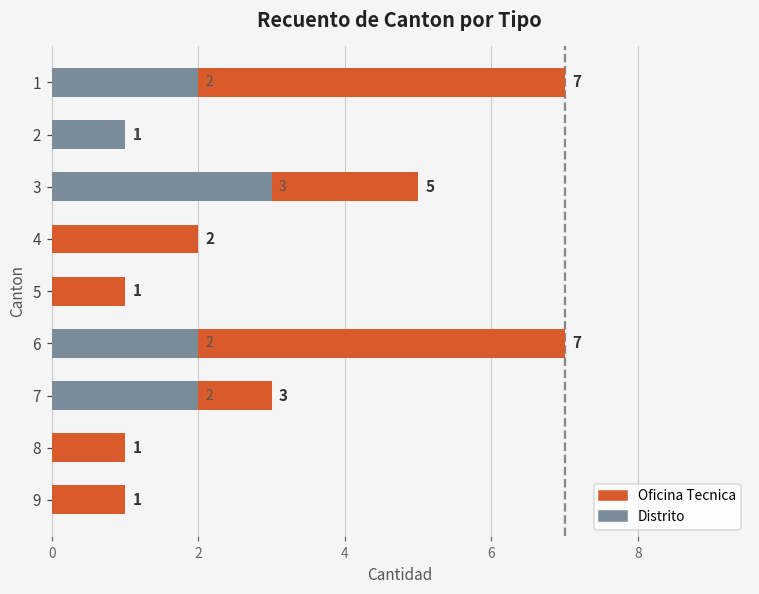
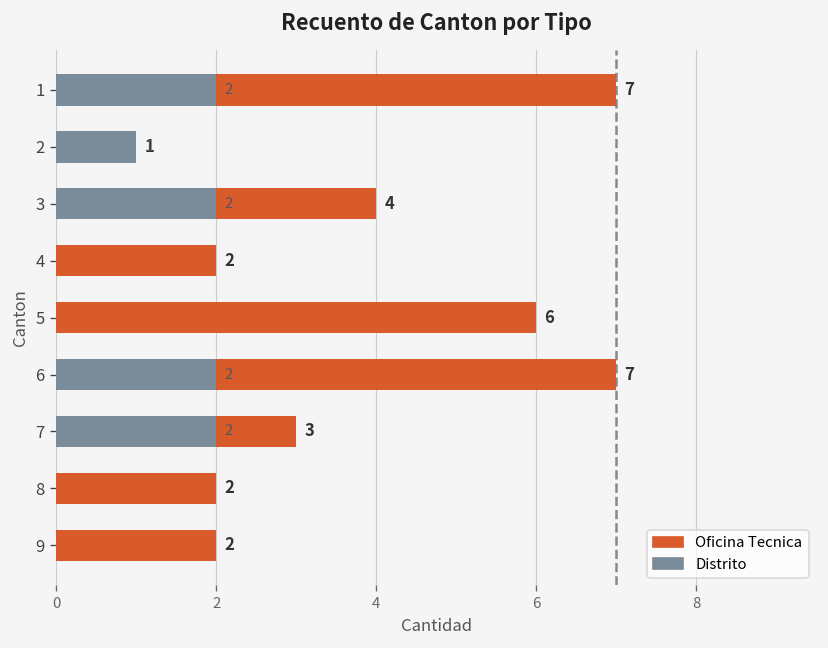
Oficina Tecnica, 3: 5 -> 4
Distrito, 3: 3 -> 2
Oficina Tecnica, 5: 1 -> 6
Oficina Tecnica, 8: 1 -> 2
Oficina Tecnica, 9: 1 -> 2
